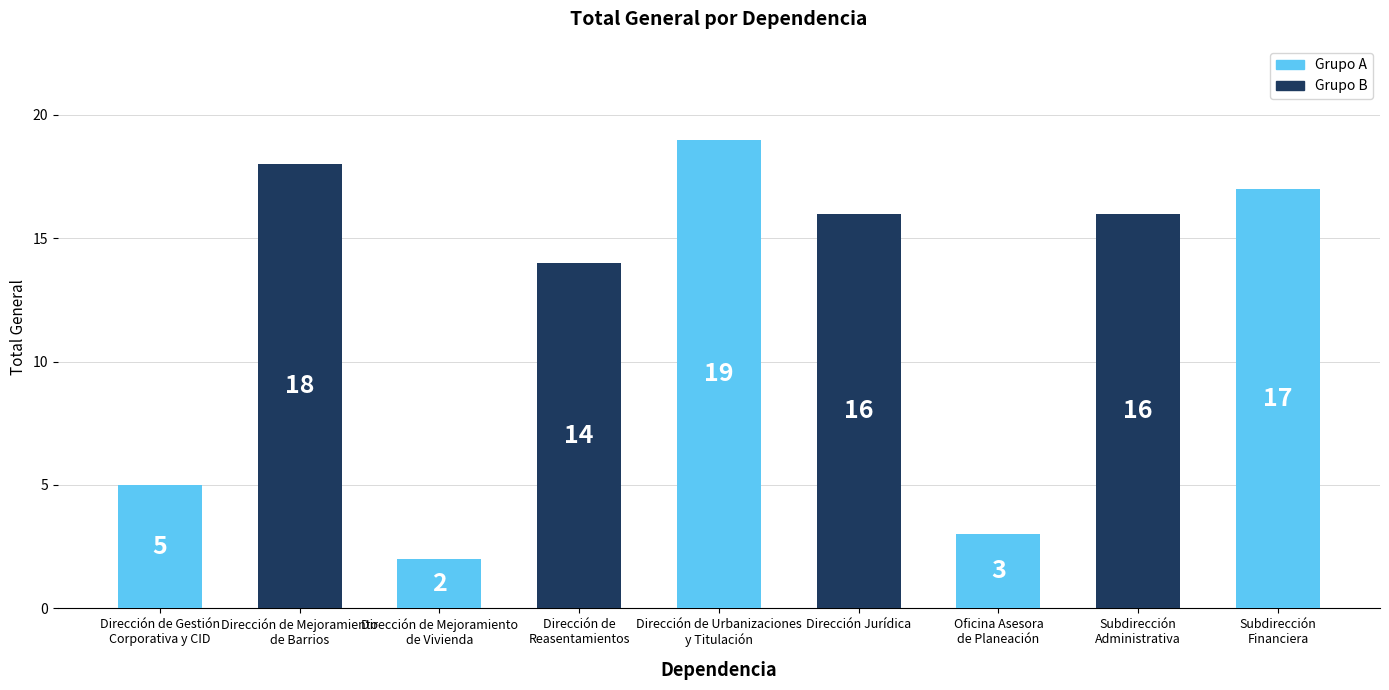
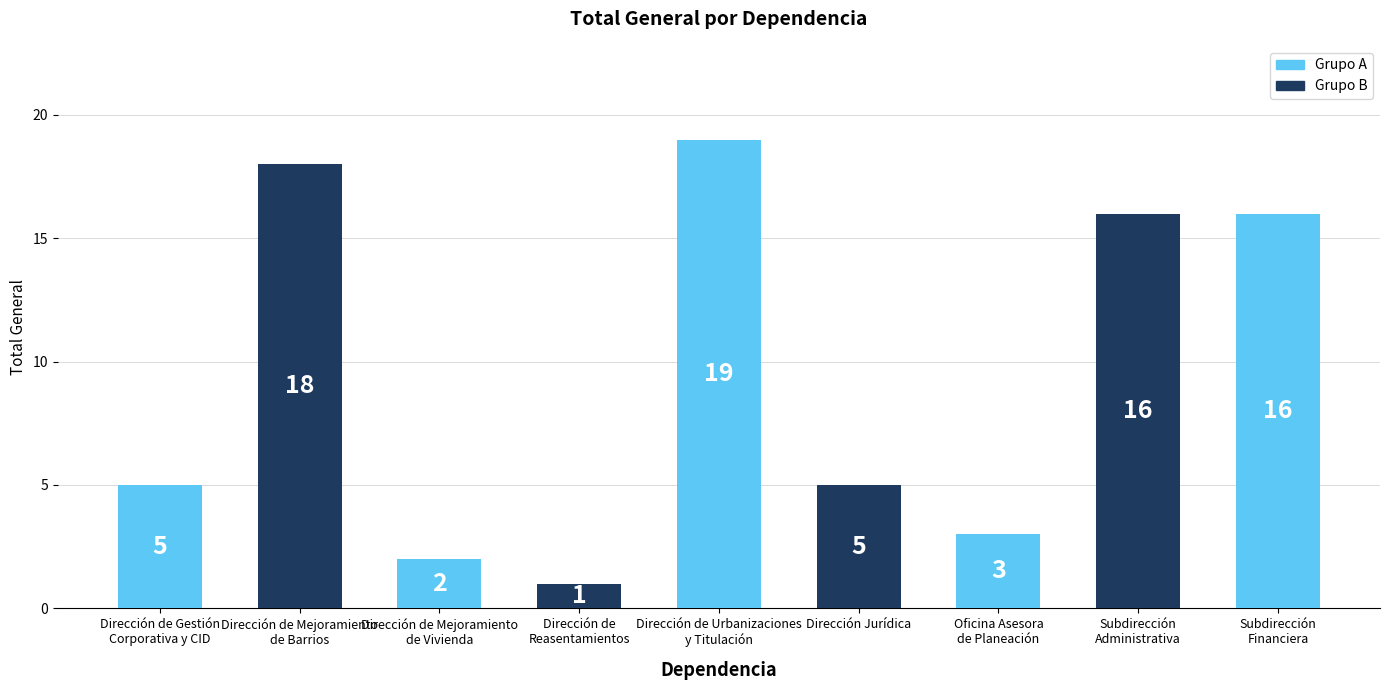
Dirección de Reasentamientos: 14 -> 1
Dirección Jurídica: 16 -> 5
Subdirección Financiera: 17 -> 16
